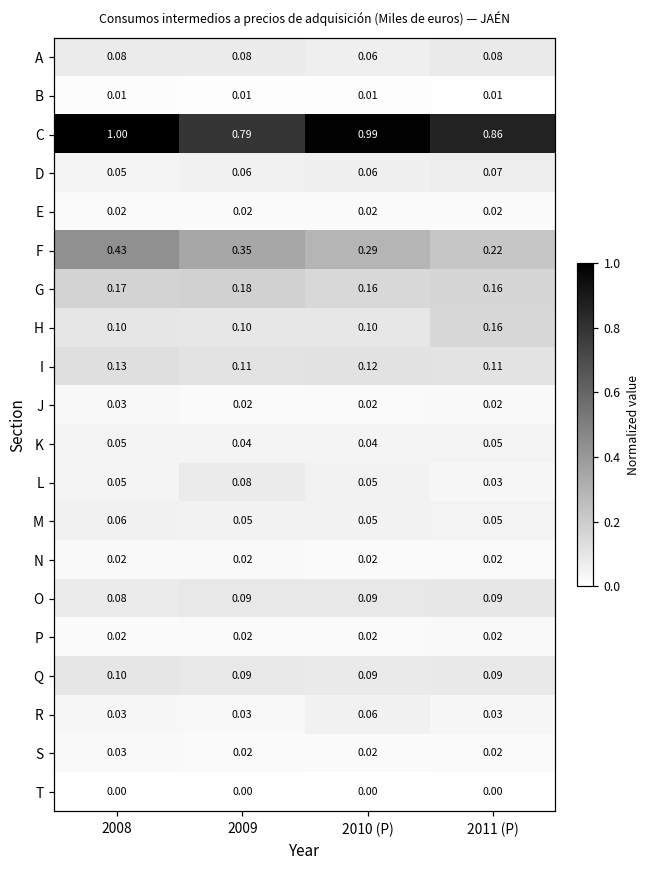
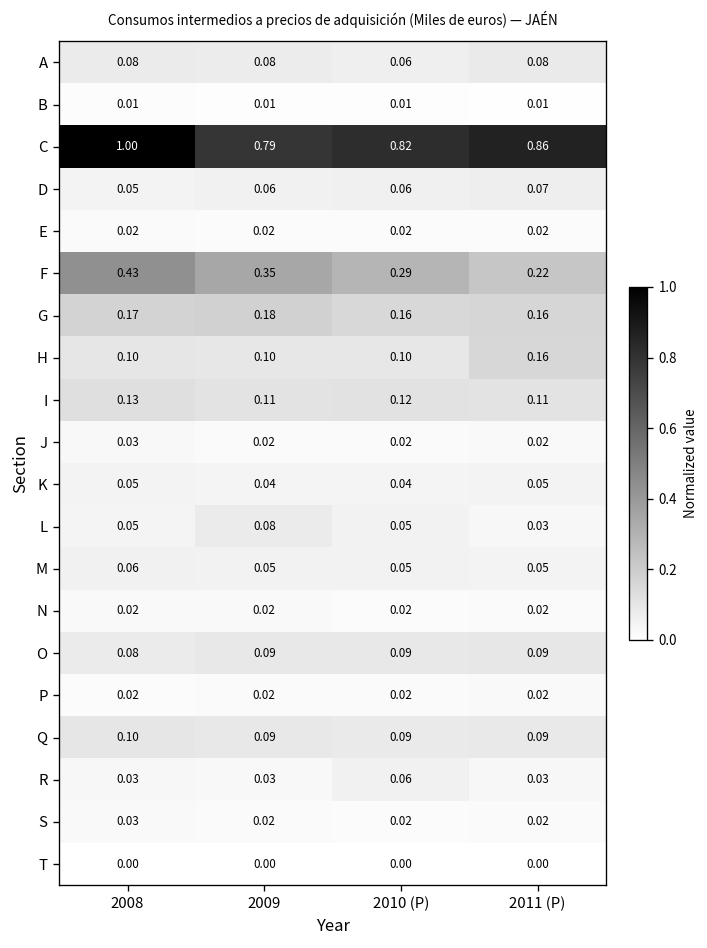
C, 2010 (P): 0.99 -> 0.82
